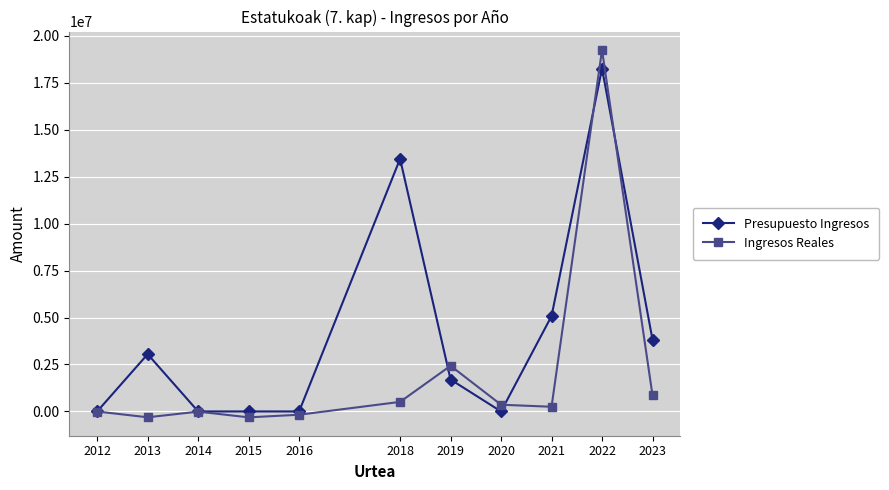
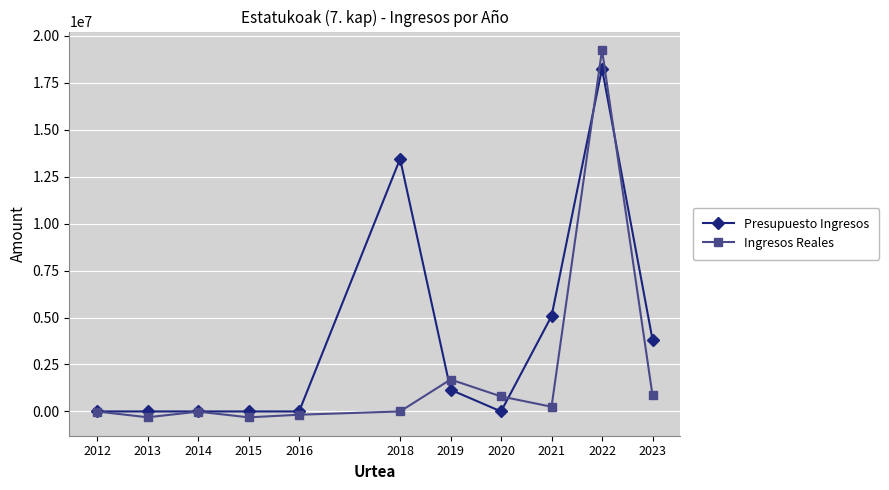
Presupuesto Ingresos, 2013: 3000000 -> 0
Ingresos Reales, 2018: 500000 -> 0
Presupuesto Ingresos, 2019: 1700000 -> 1200000
Ingresos Reales, 2019: 2400000 -> 1700000
Ingresos Reales, 2020: 400000 -> 800000
